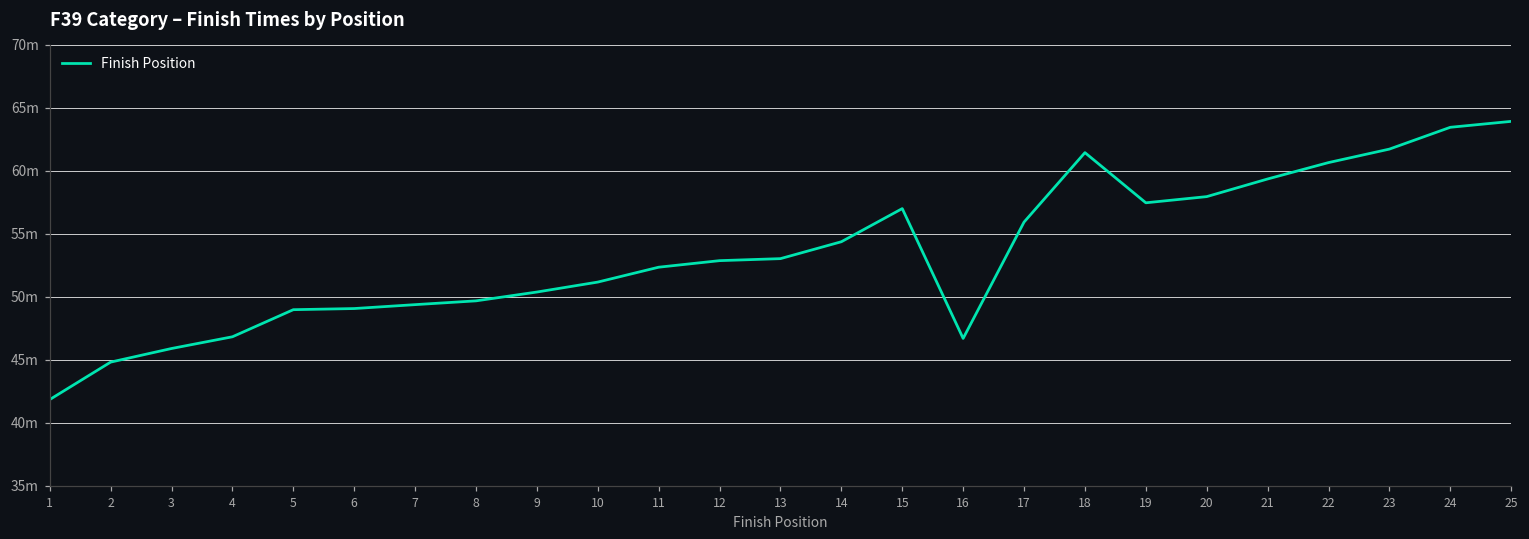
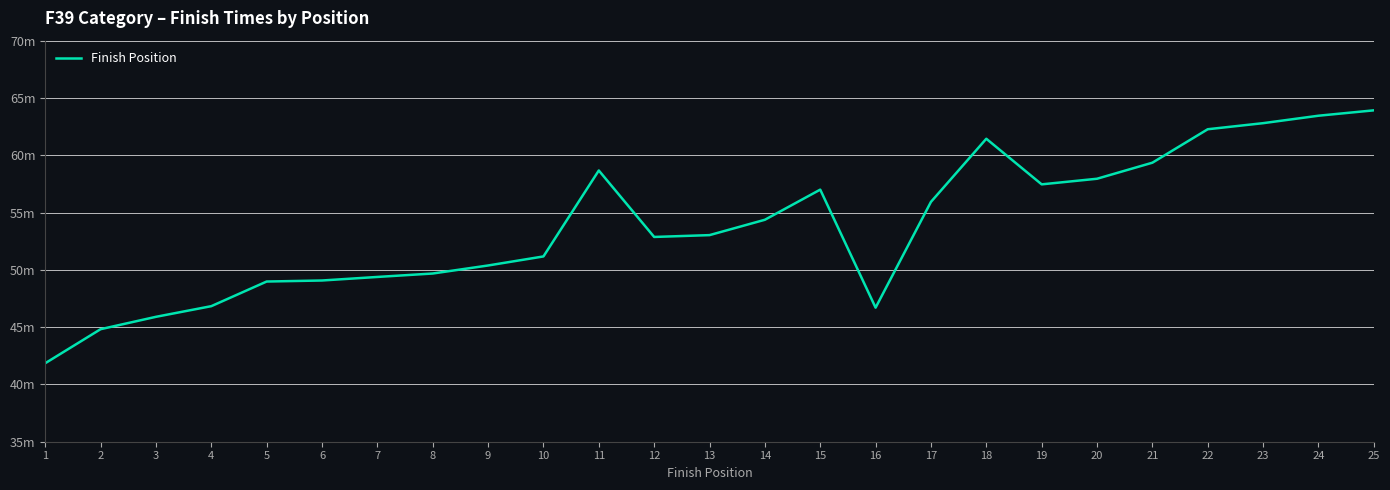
11: 52.4m -> 58.7m
22: 60.7m -> 62.3m
23: 61.7m -> 62.8m
